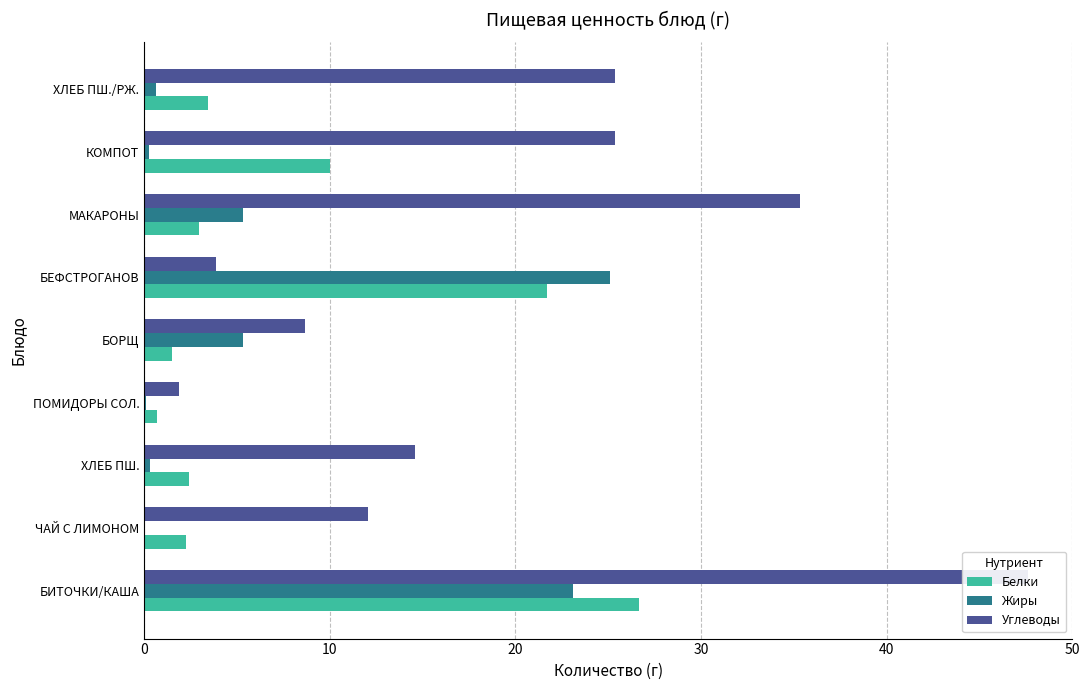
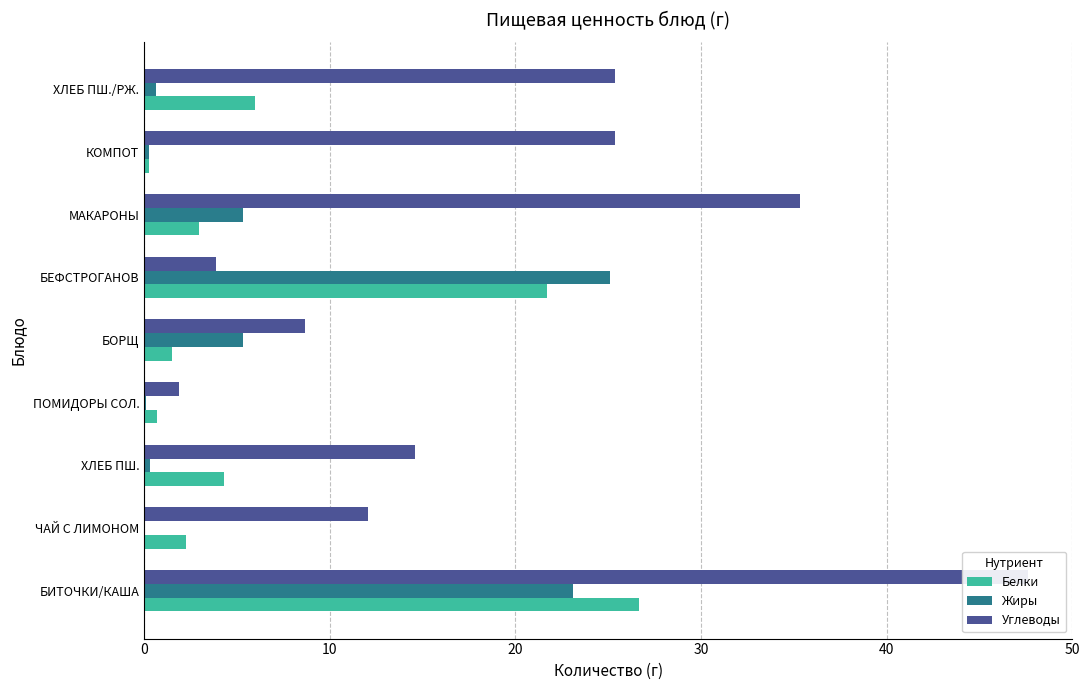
Белки, ХЛЕБ ПШ./РЖ.: 3.5 -> 6.0
Белки, КОМПОТ: 10.0 -> 0.3
Белки, ХЛЕБ ПШ.: 2.4 -> 4.3
